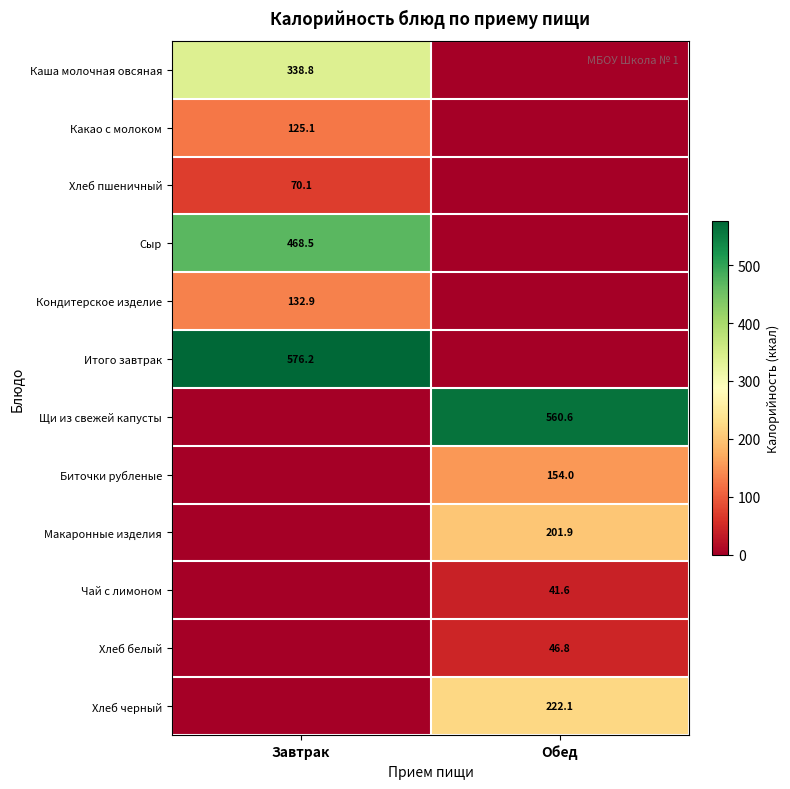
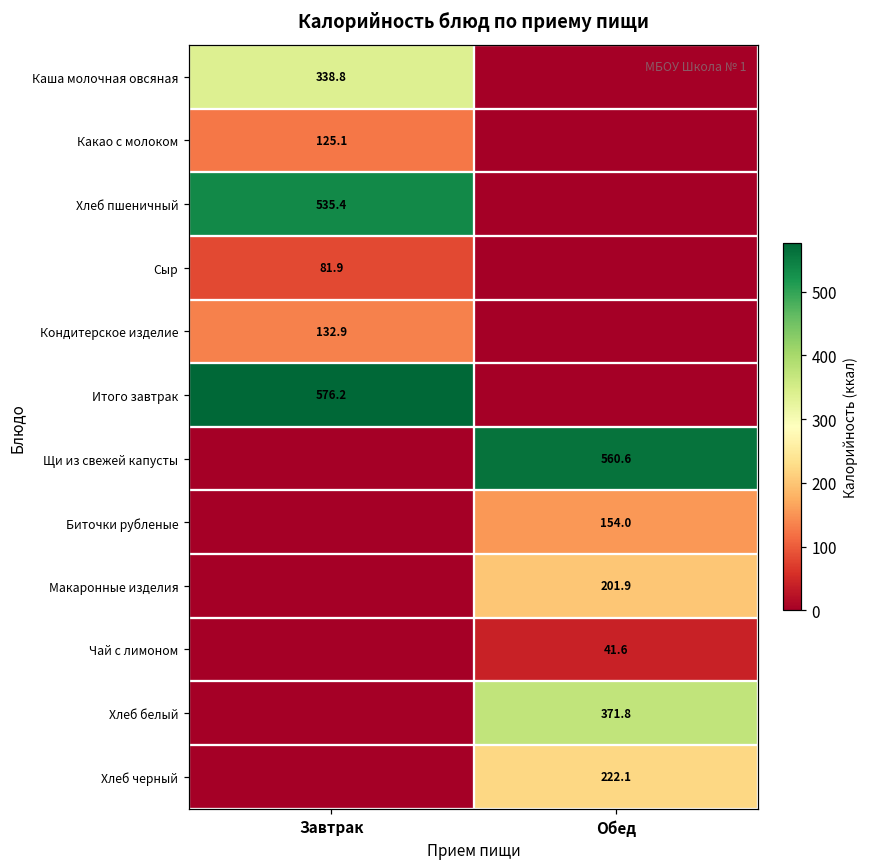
Хлеб пшеничный, Завтрак: 70.1 -> 535.4
Сыр, Завтрак: 468.5 -> 81.9
Хлеб белый, Обед: 46.8 -> 371.8
